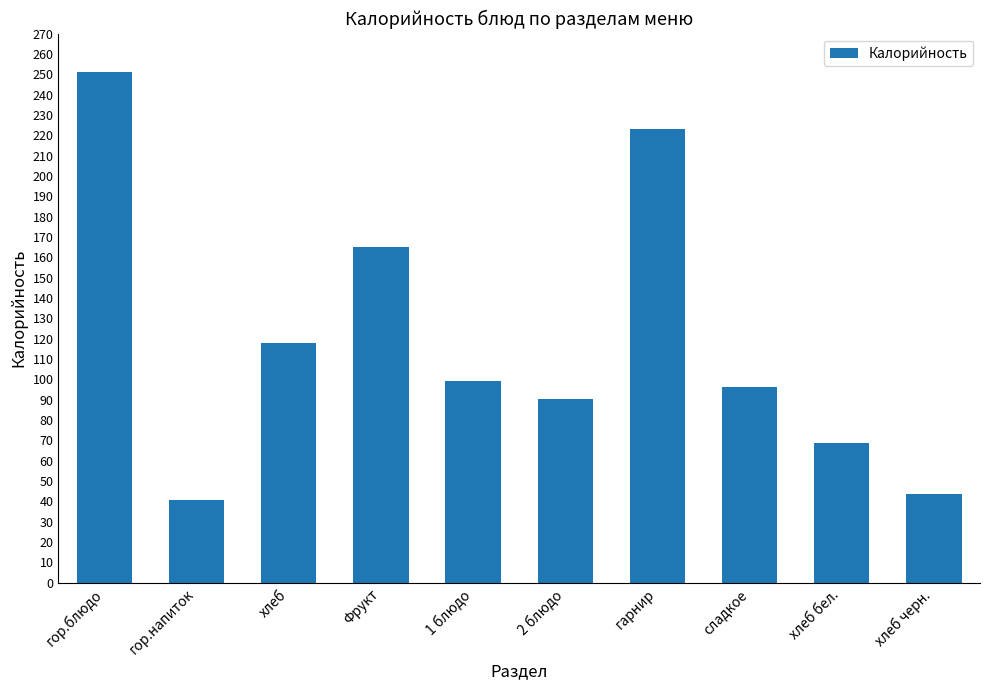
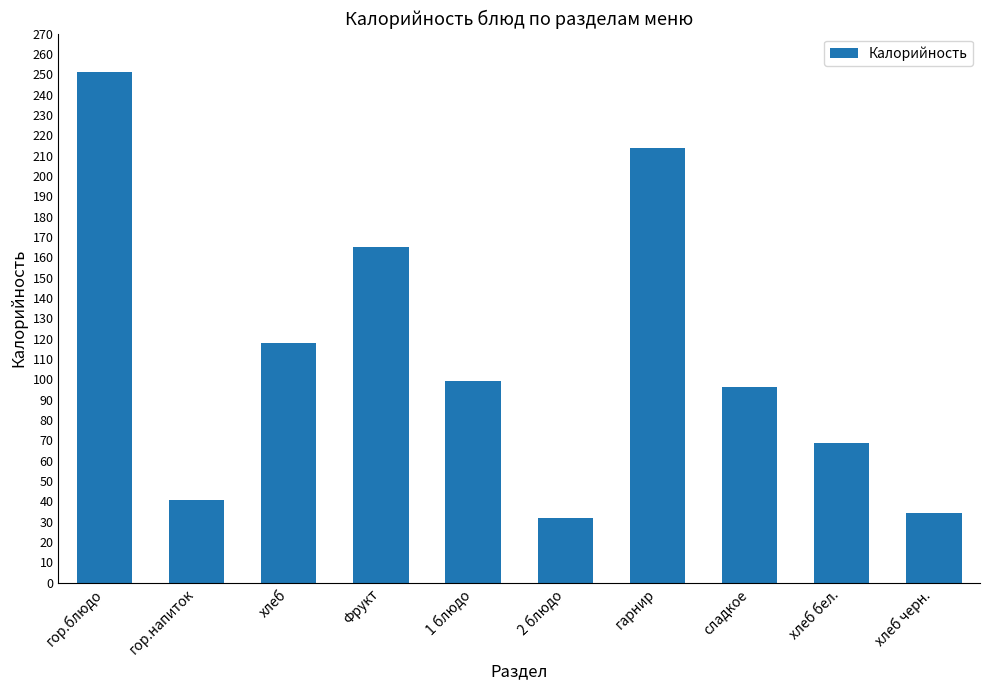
2 блюдо: 90 -> 32
гарнир: 223 -> 214
хлеб черн.: 44 -> 35
